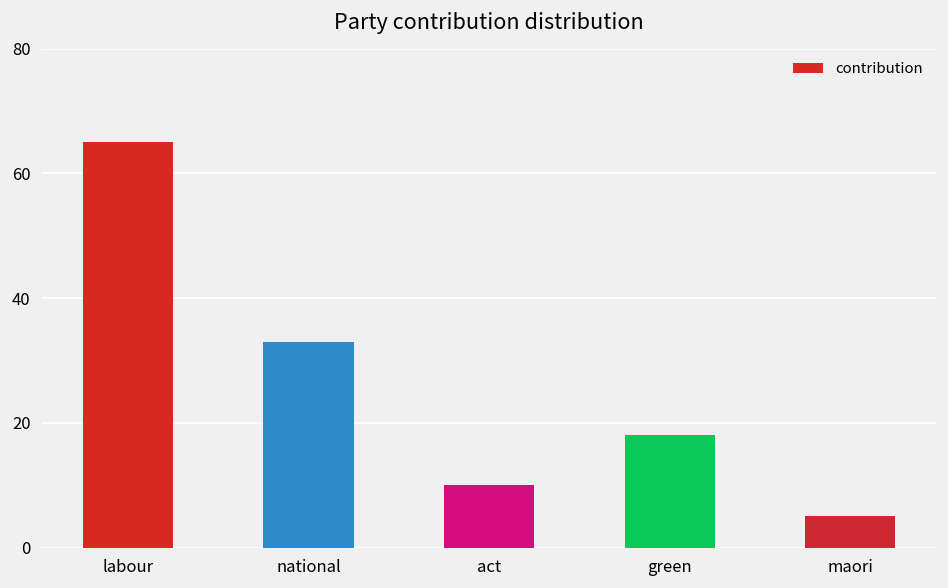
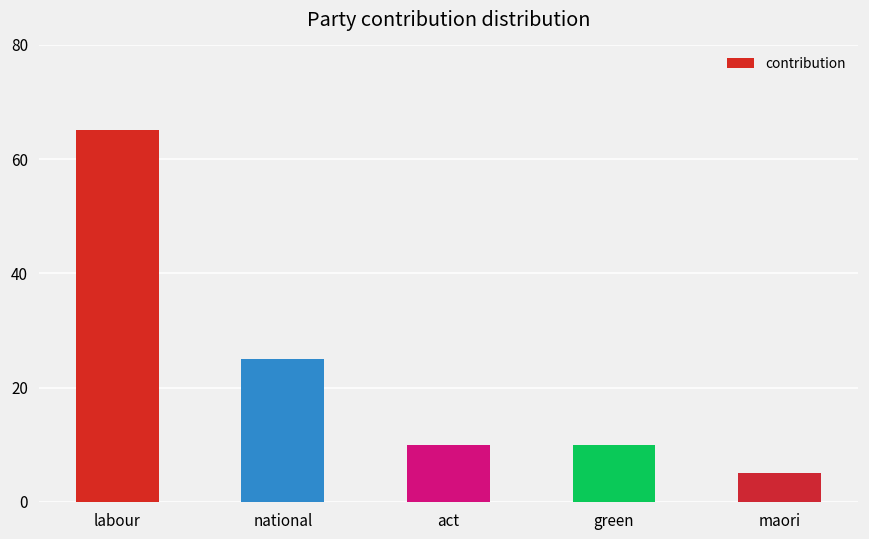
national: 33 -> 25
green: 18 -> 10
